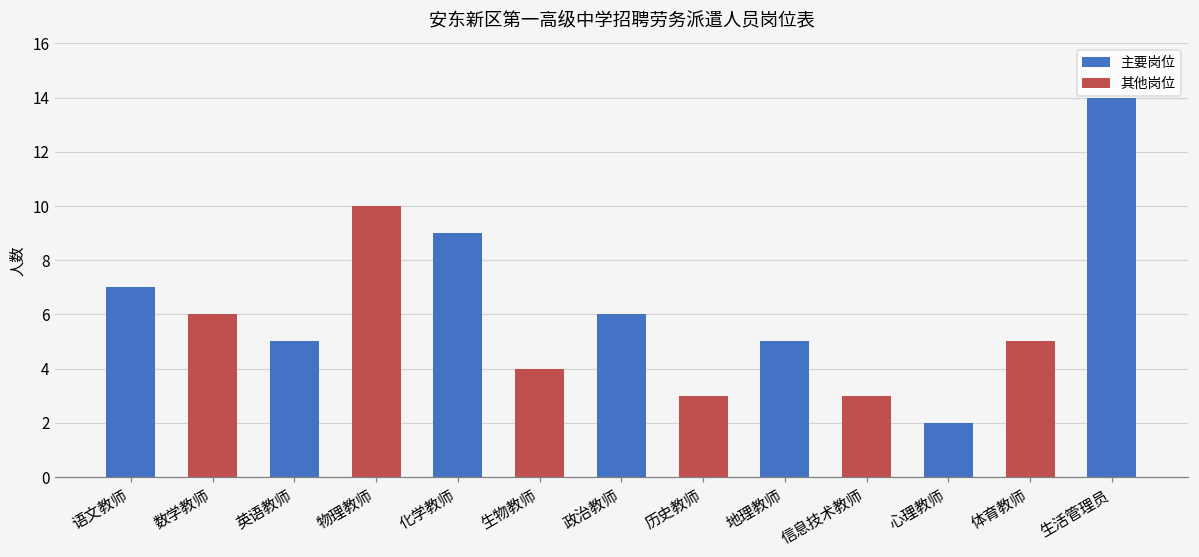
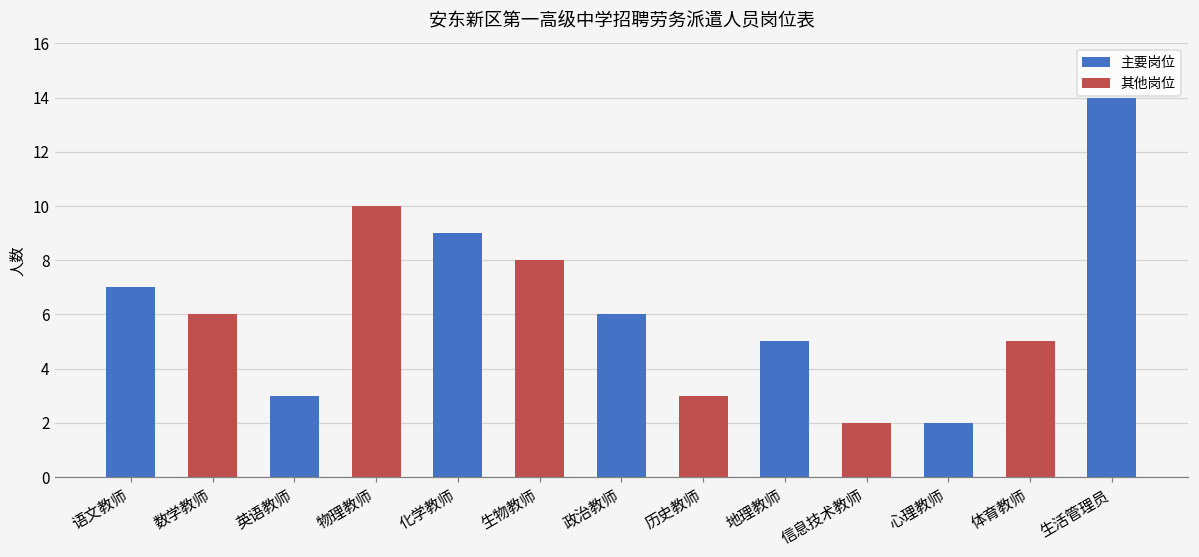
英语教师: 5 -> 3
生物教师: 4 -> 8
信息技术教师: 3 -> 2
